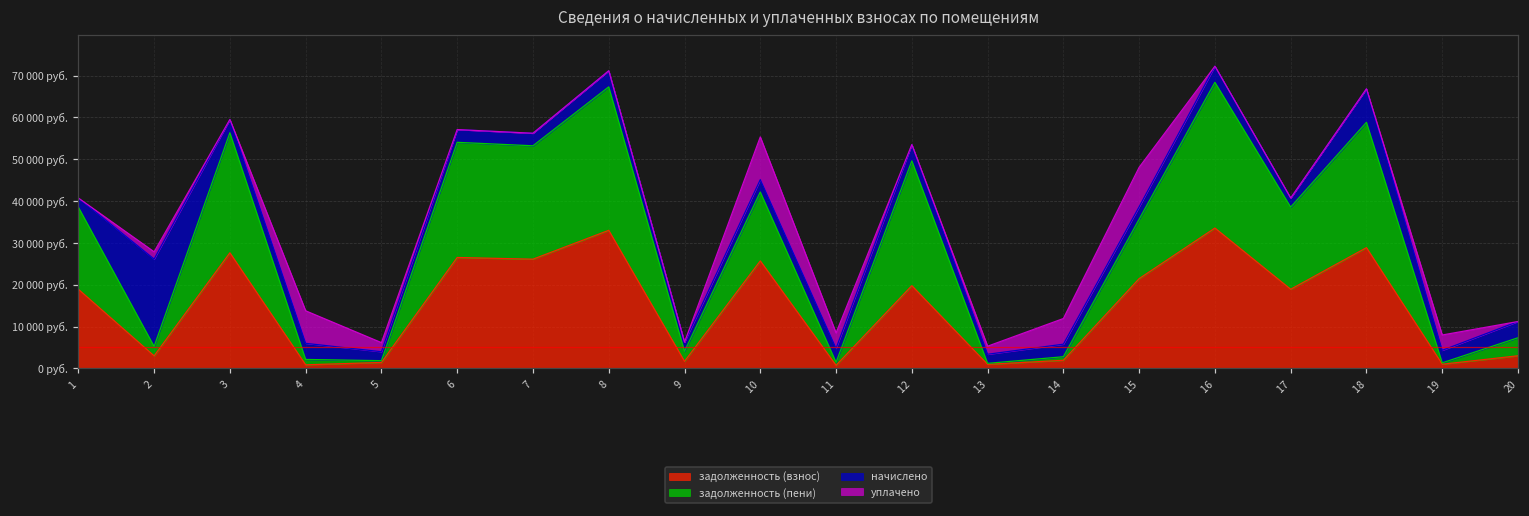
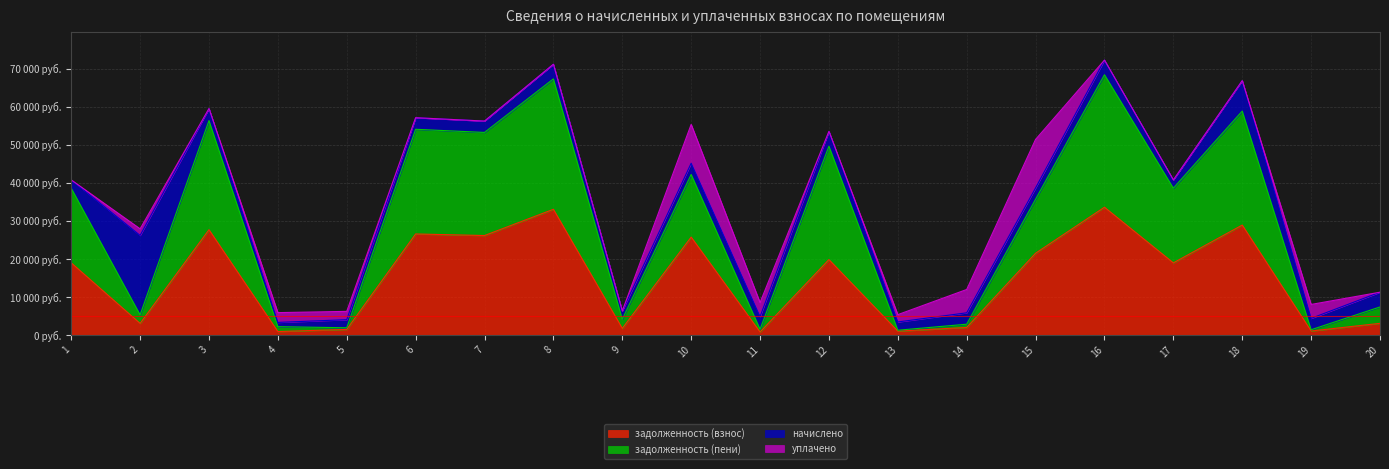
начислено, 4: 4000 руб. -> 1000 руб.
уплачено, 4: 8000 руб. -> 3000 руб.
уплачено, 15: 9000 руб. -> 13000 руб.
